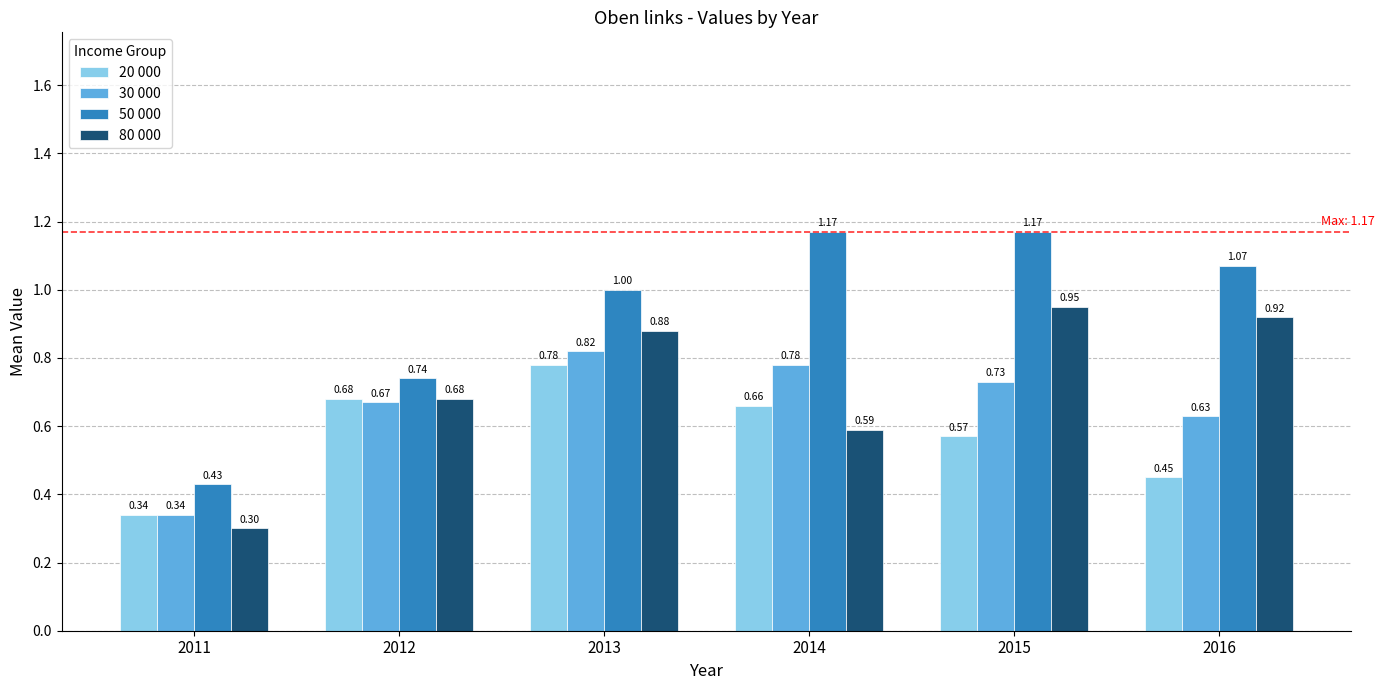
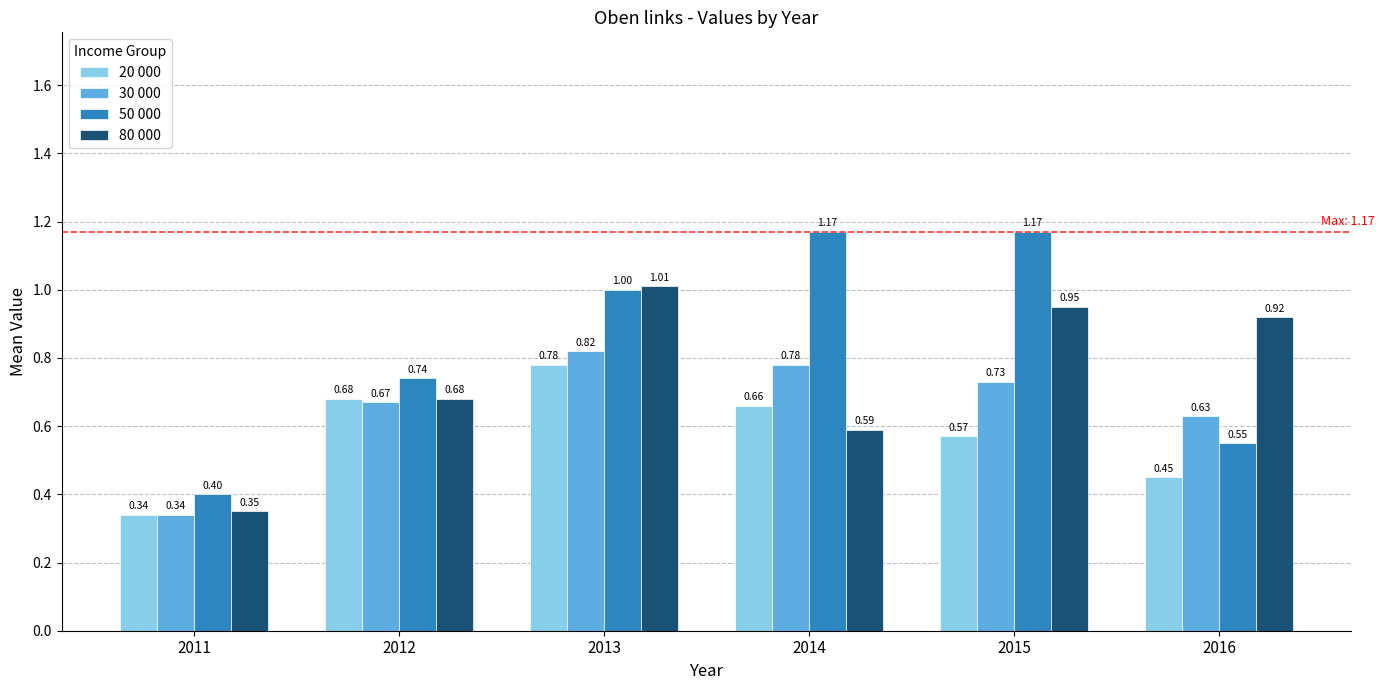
50 000, 2011: 0.43 -> 0.40
80 000, 2011: 0.30 -> 0.35
80 000, 2013: 0.88 -> 1.01
50 000, 2016: 1.07 -> 0.55
